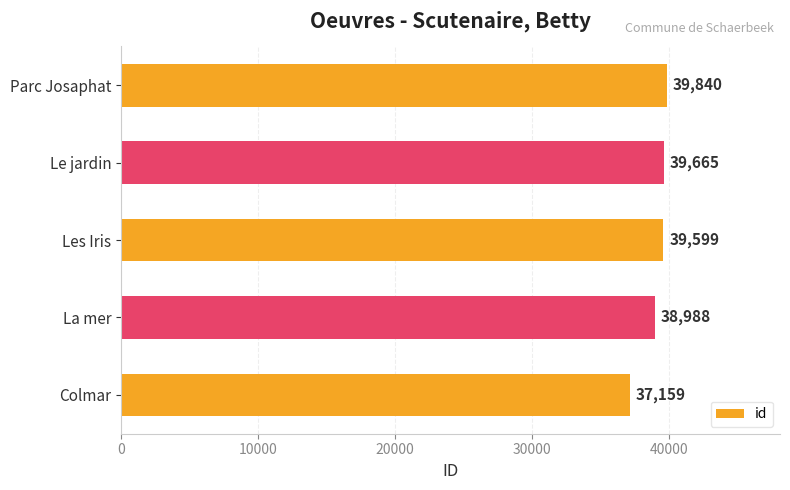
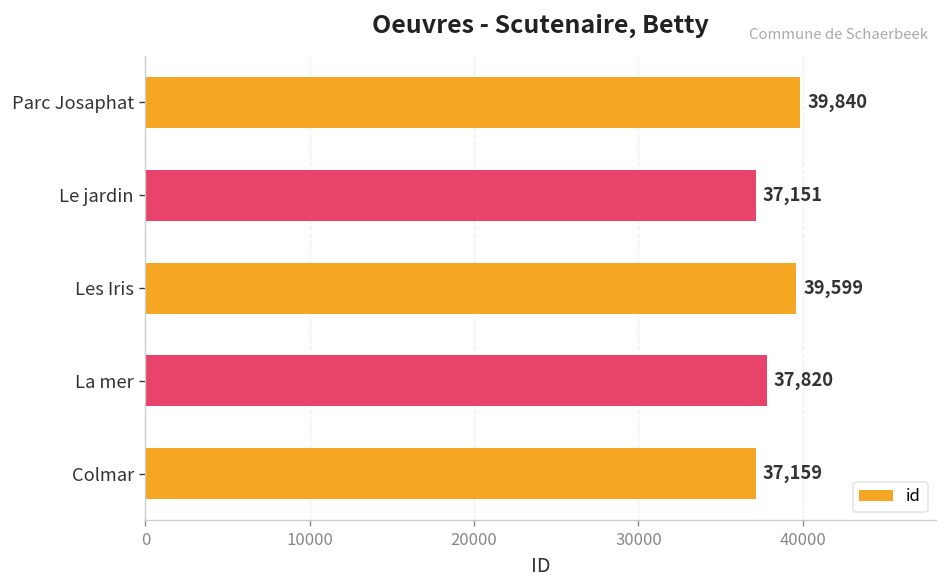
Le jardin: 39,665 -> 37,151
La mer: 38,988 -> 37,820
